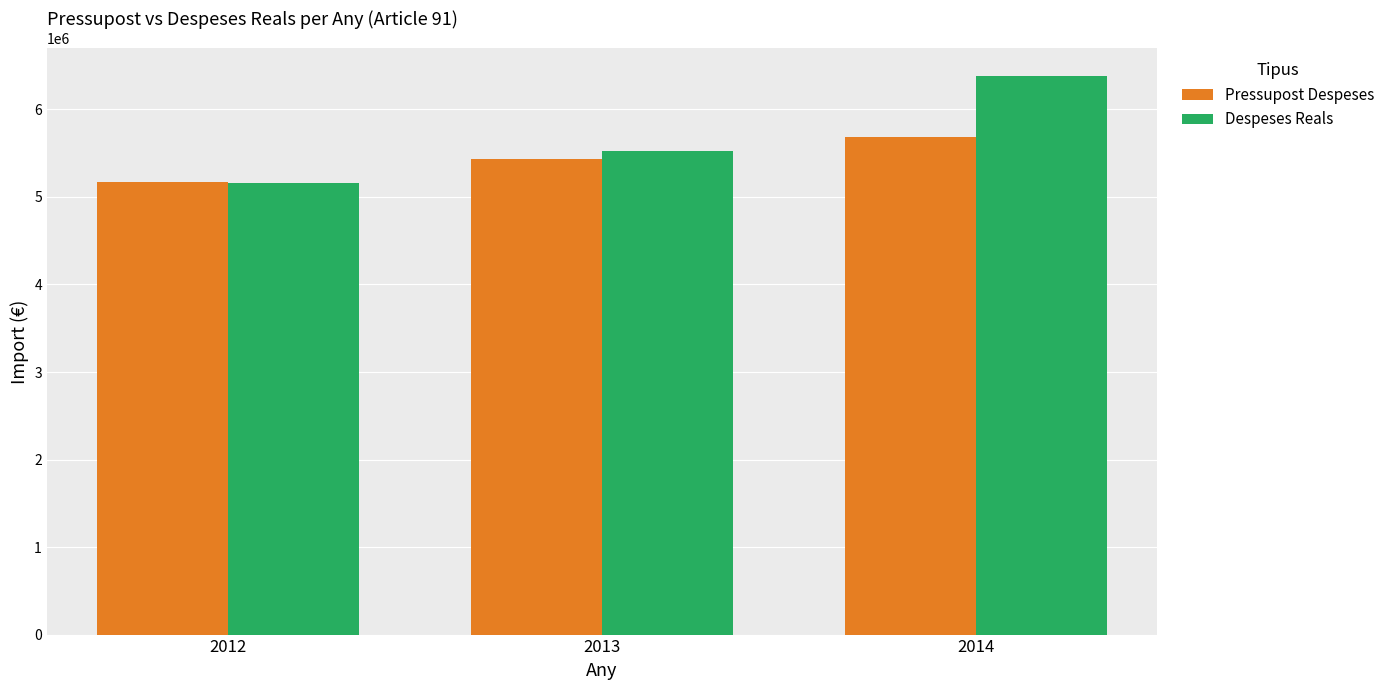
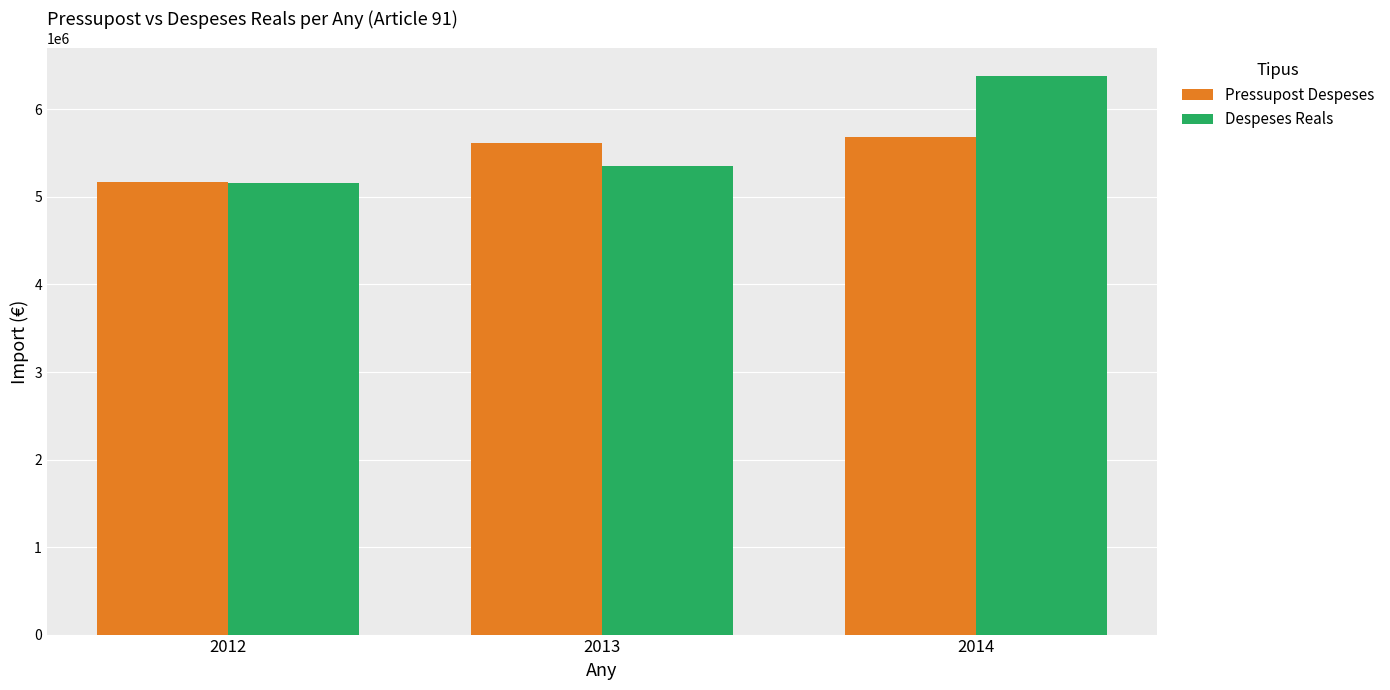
Pressupost Despeses, 2013: 5400000 -> 5600000
Despeses Reals, 2013: 5500000 -> 5400000
